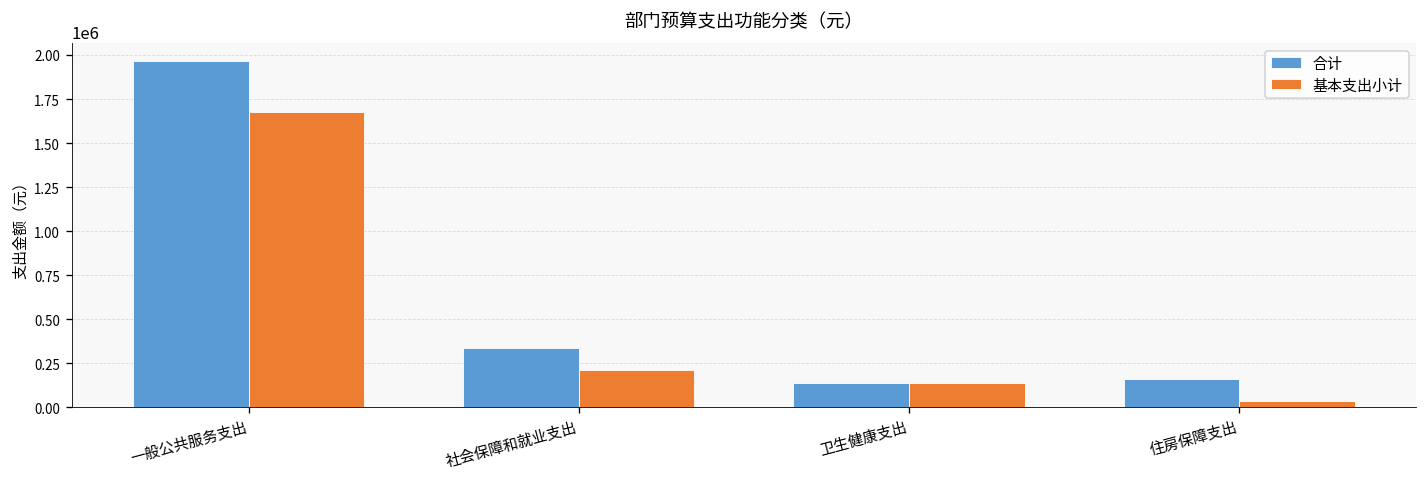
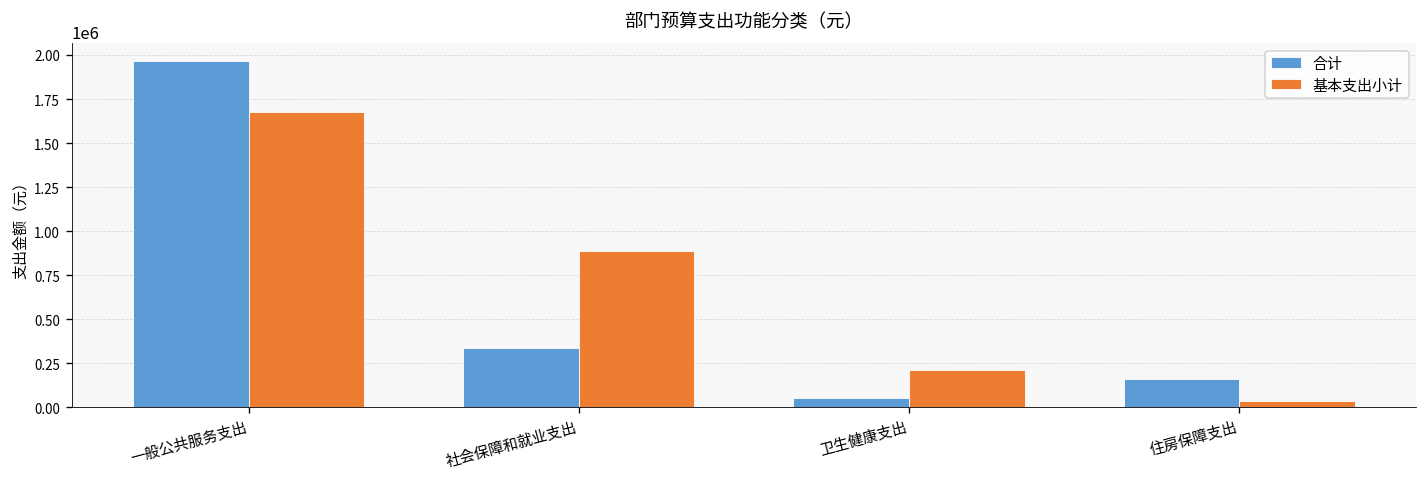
基本支出小计, 社会保障和就业支出: 210000 -> 890000
合计, 卫生健康支出: 140000 -> 50000
基本支出小计, 卫生健康支出: 140000 -> 210000
